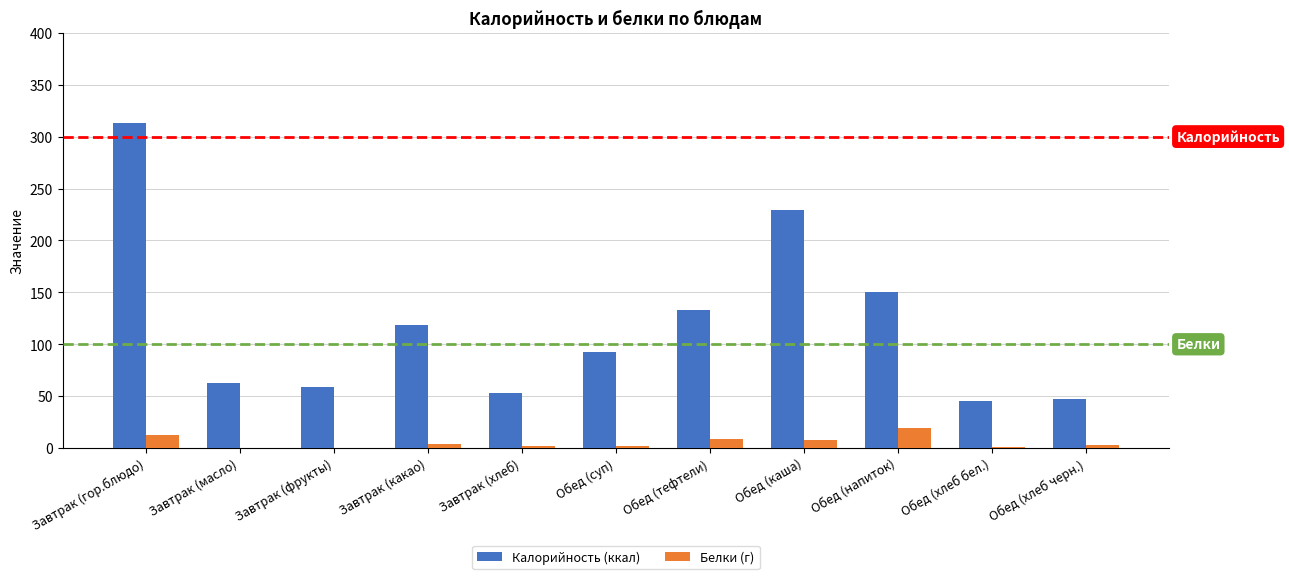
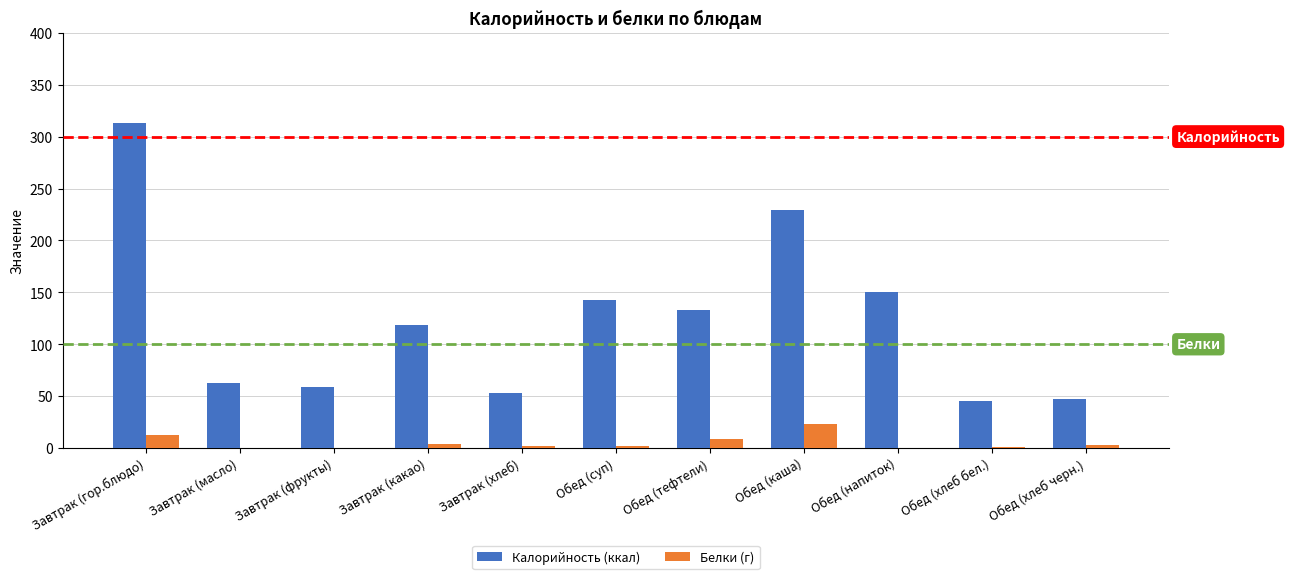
Калорийность (ккал), Обед (суп): 93 -> 143
Белки (г), Обед (каша): 8 -> 23
Белки (г), Обед (напиток): 20 -> 0
